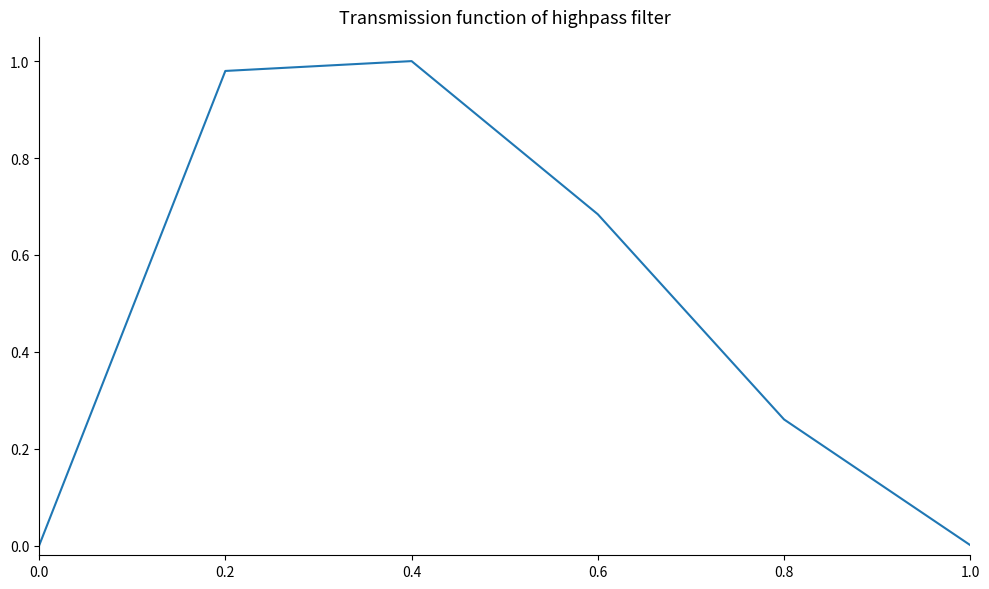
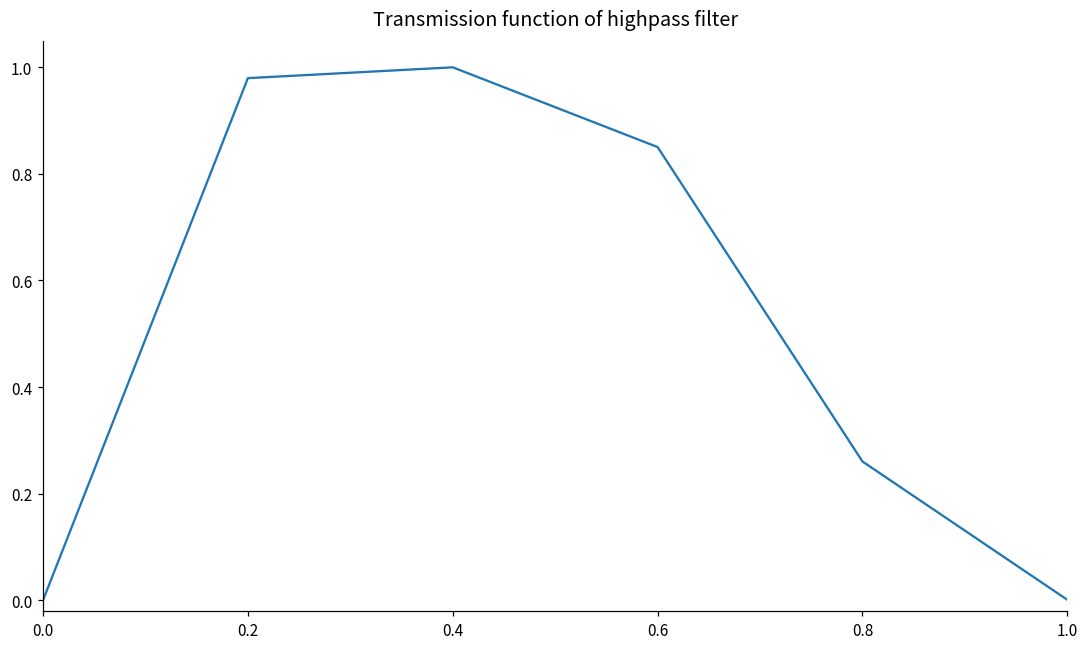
0.6: 0.68 -> 0.85
